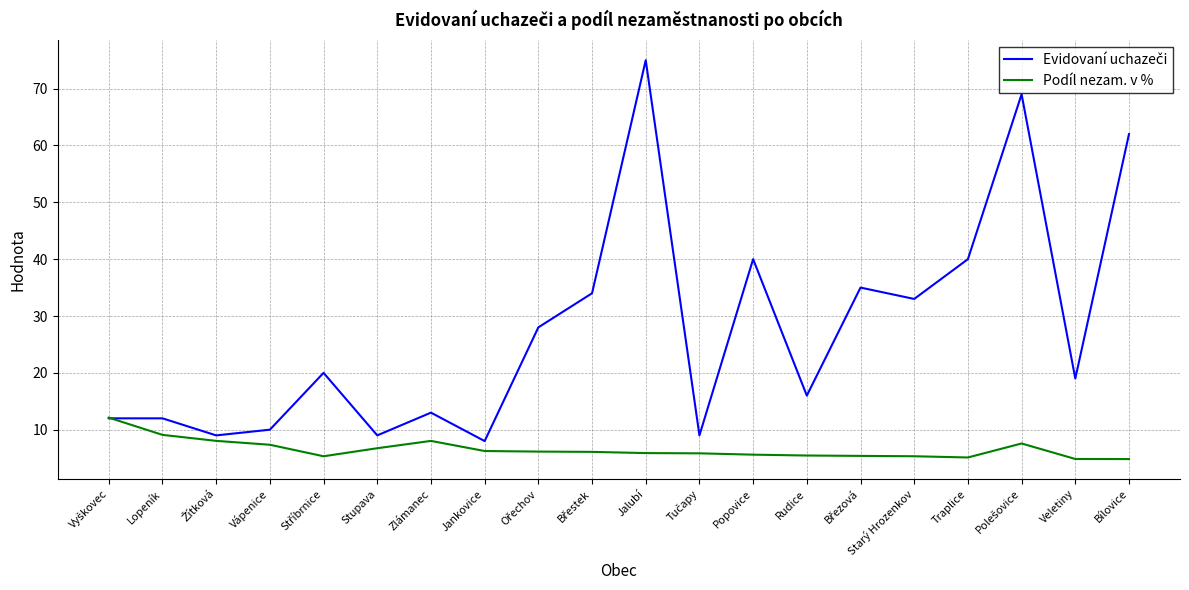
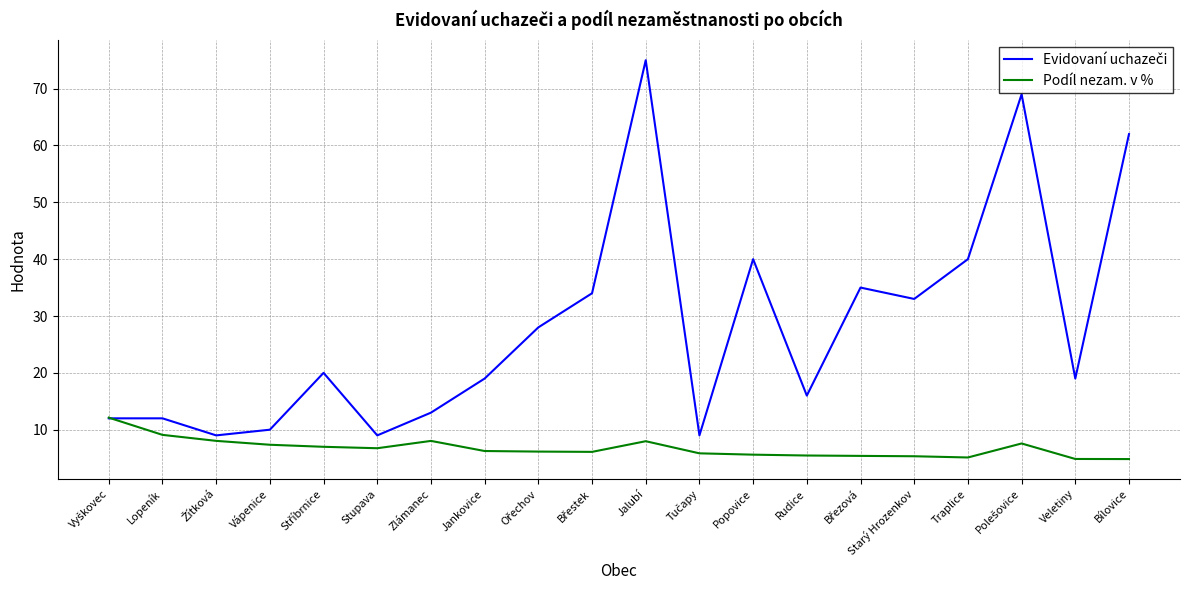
Podíl nezam. v %, Stříbrnice: 5 -> 7
Evidovaní uchazeči, Jankovice: 8 -> 19
Podíl nezam. v %, Jalubí: 6 -> 8
